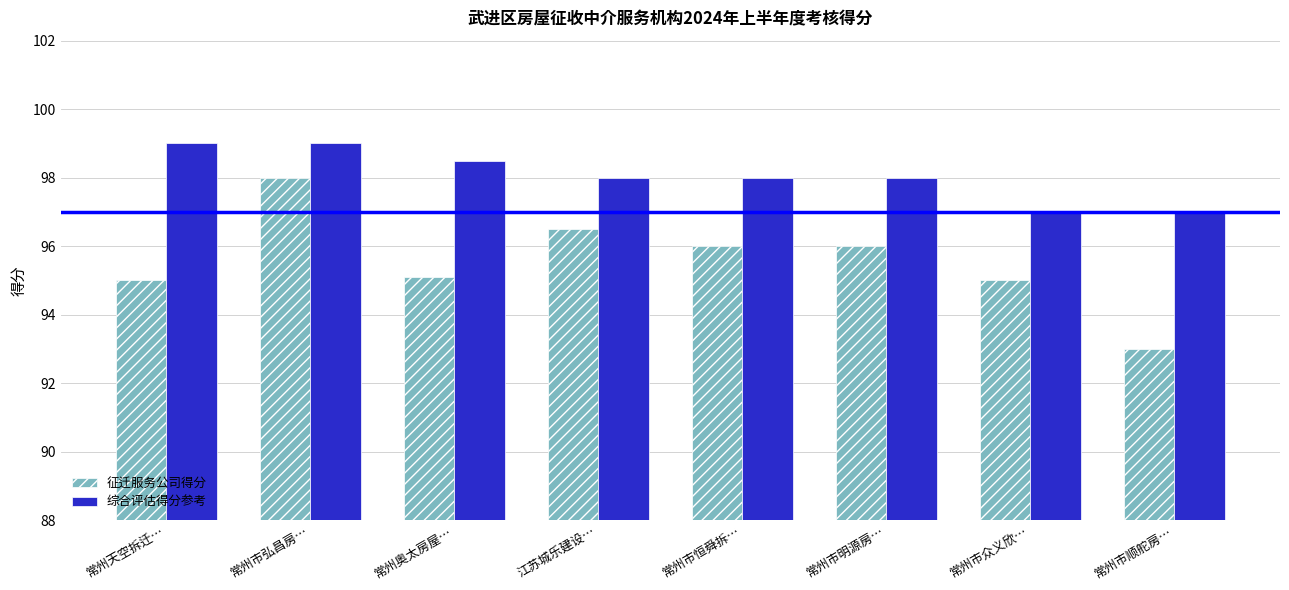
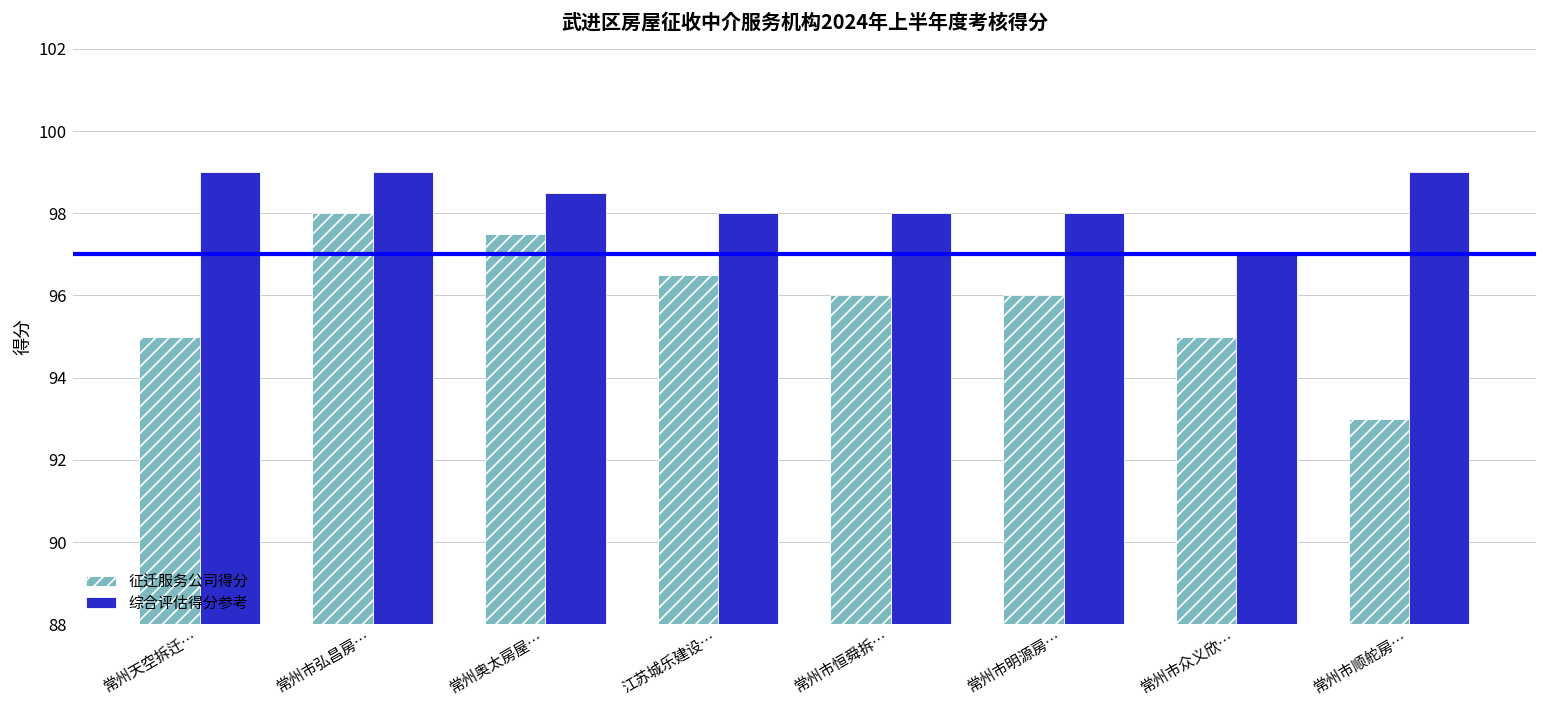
征迁服务公司得分, 常州奥太房屋…: 95.1 -> 97.5
综合评估得分参考, 常州市顺舵房…: 97 -> 99
